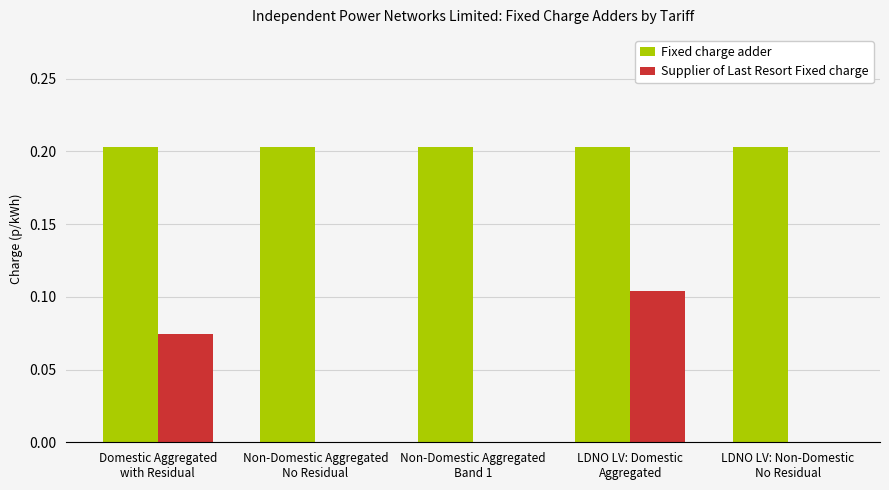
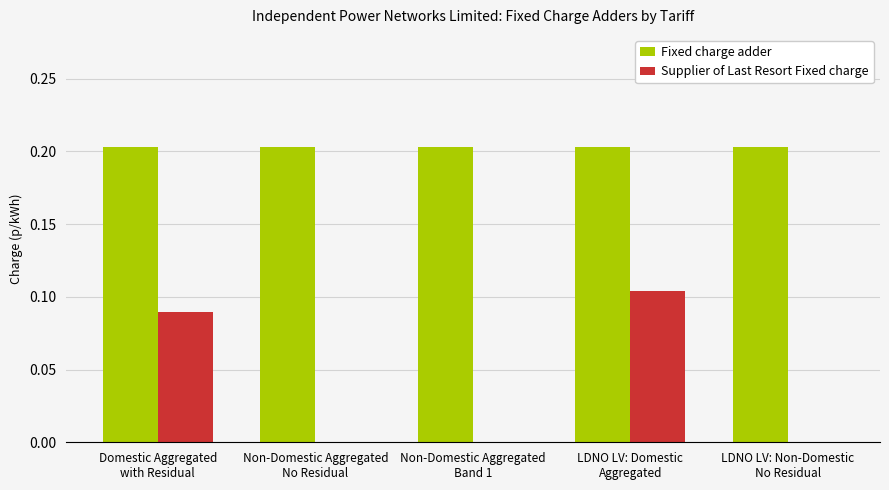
Supplier of Last Resort Fixed charge, Domestic Aggregated with Residual: 0.074 -> 0.089
